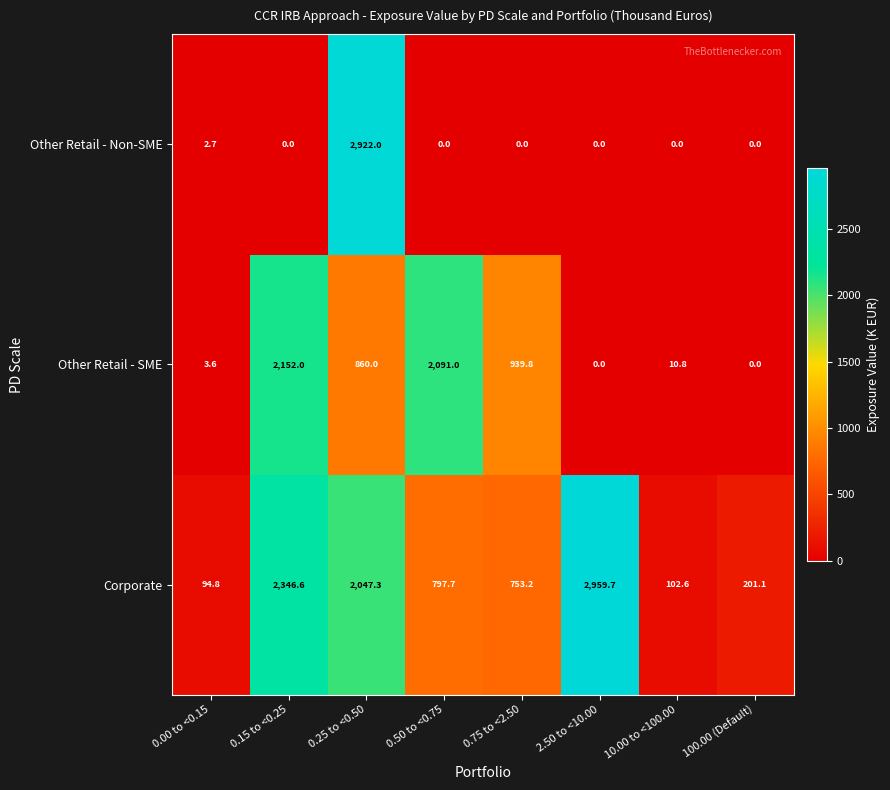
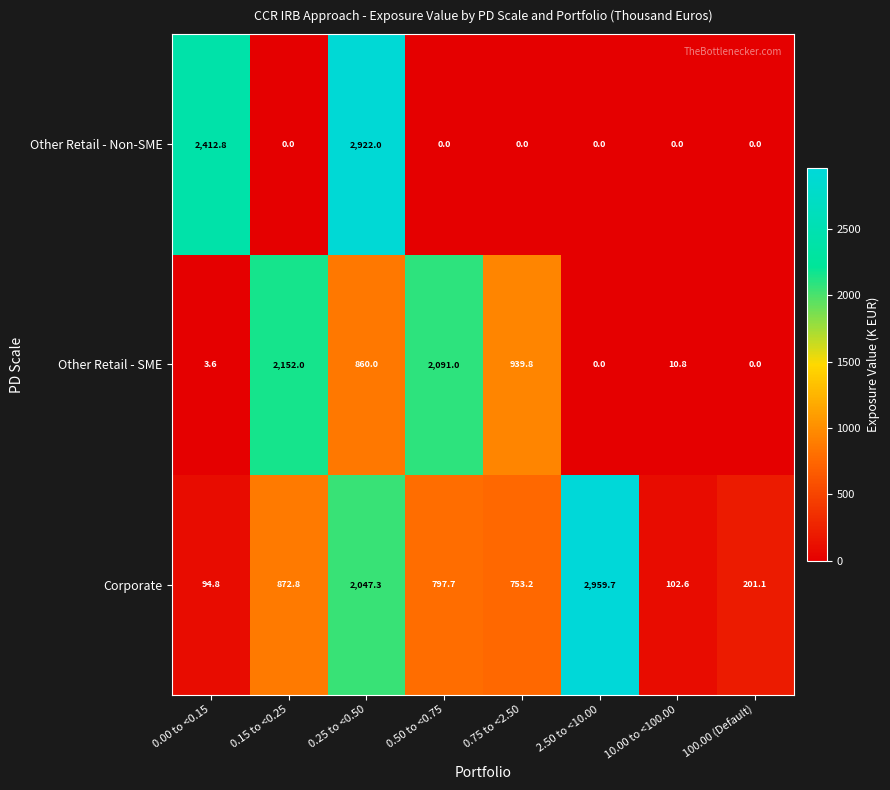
Other Retail - Non-SME, 0.00 to <0.15: 2.7 -> 2,412.8
Corporate, 0.15 to <0.25: 2,346.6 -> 872.8
